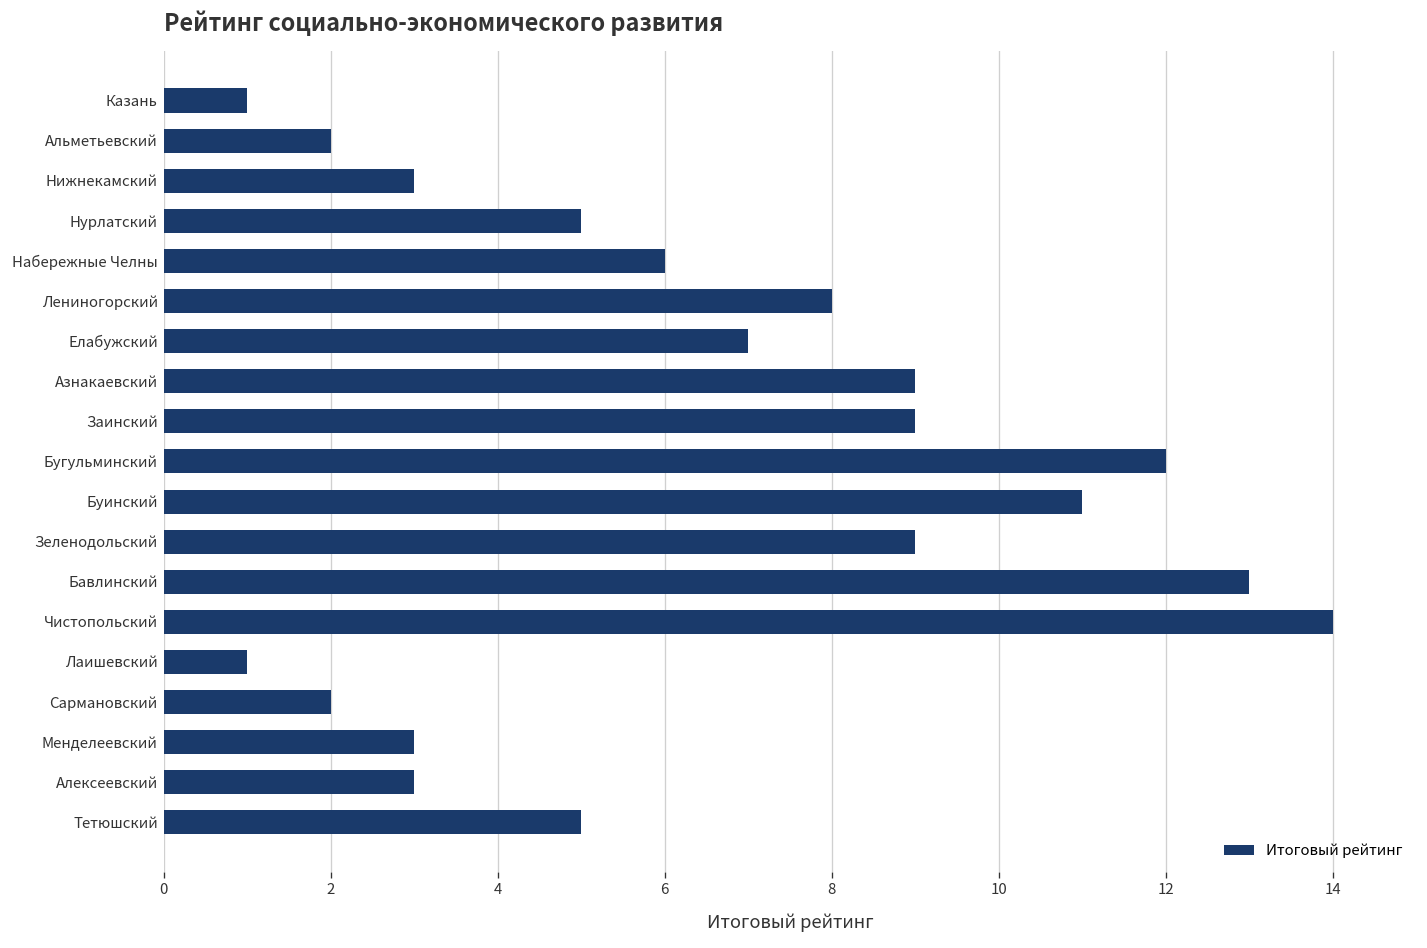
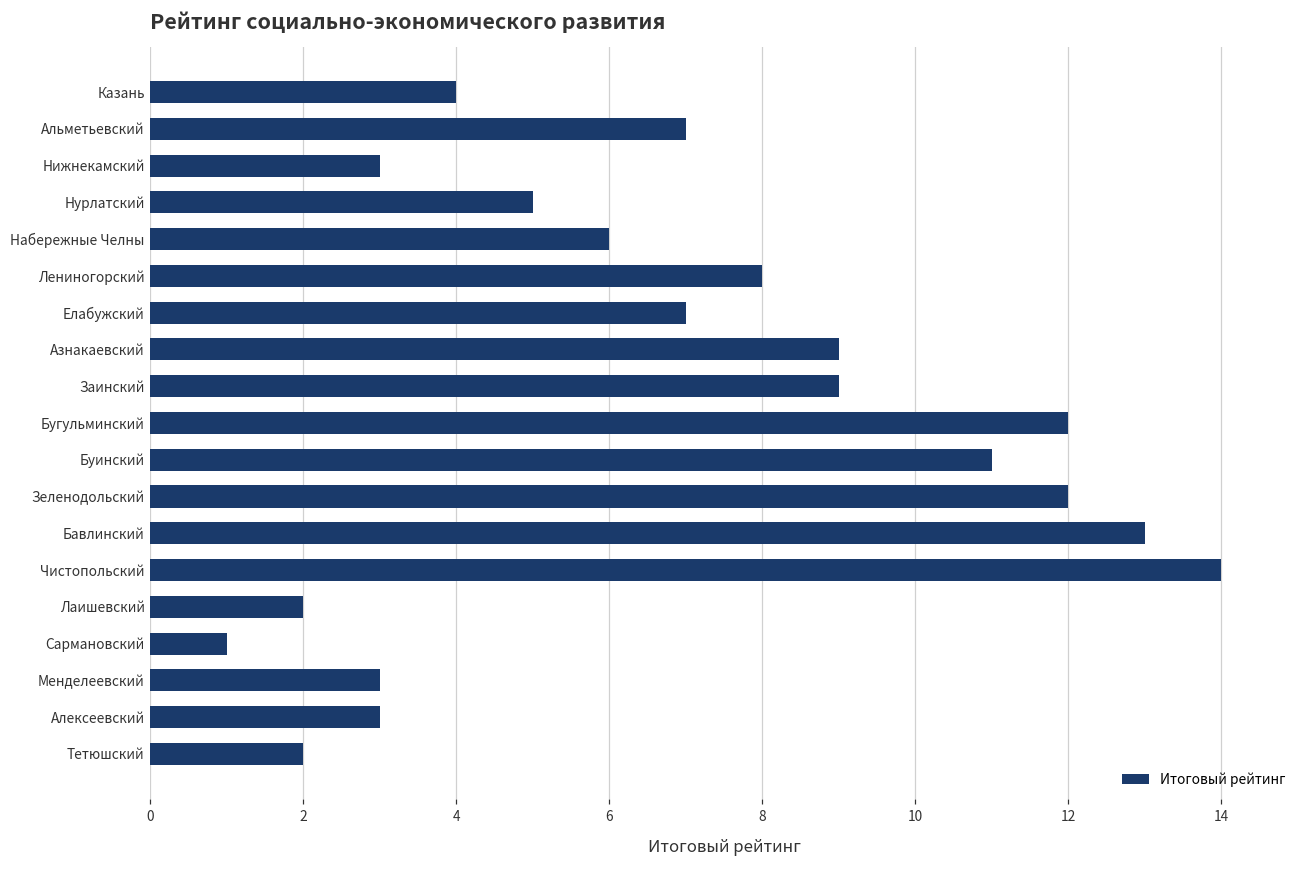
Казань: 1 -> 4
Альметьевский: 2 -> 7
Зеленодольский: 9 -> 12
Лаишевский: 1 -> 2
Сармановский: 2 -> 1
Тетюшский: 5 -> 2
